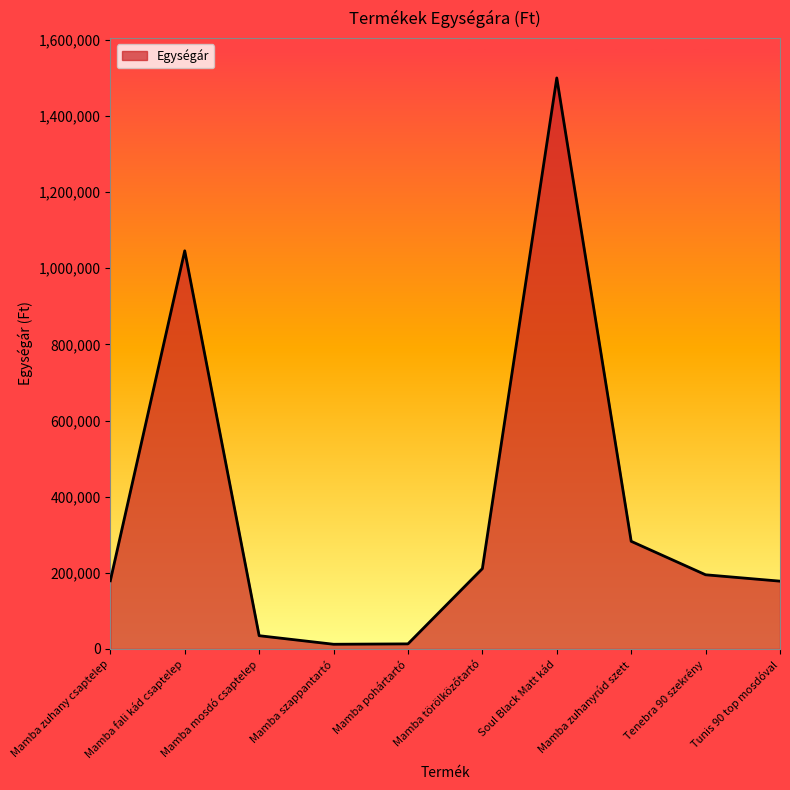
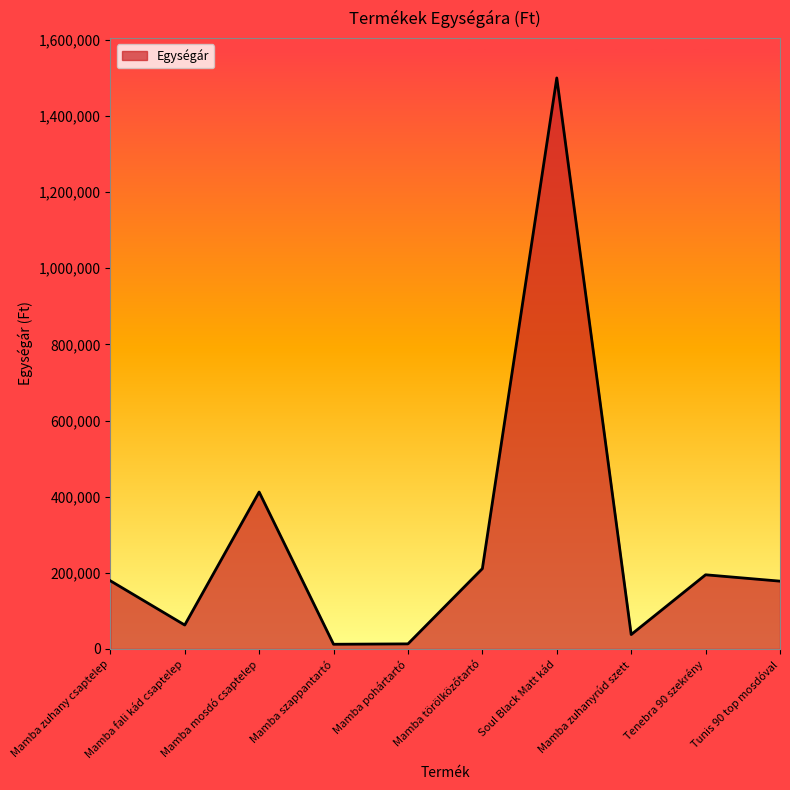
Mamba fali kád csaptelep: 1,050,000 -> 60,000
Mamba mosdó csaptelep: 30,000 -> 410,000
Mamba zuhanyrúd szett: 280,000 -> 40,000
